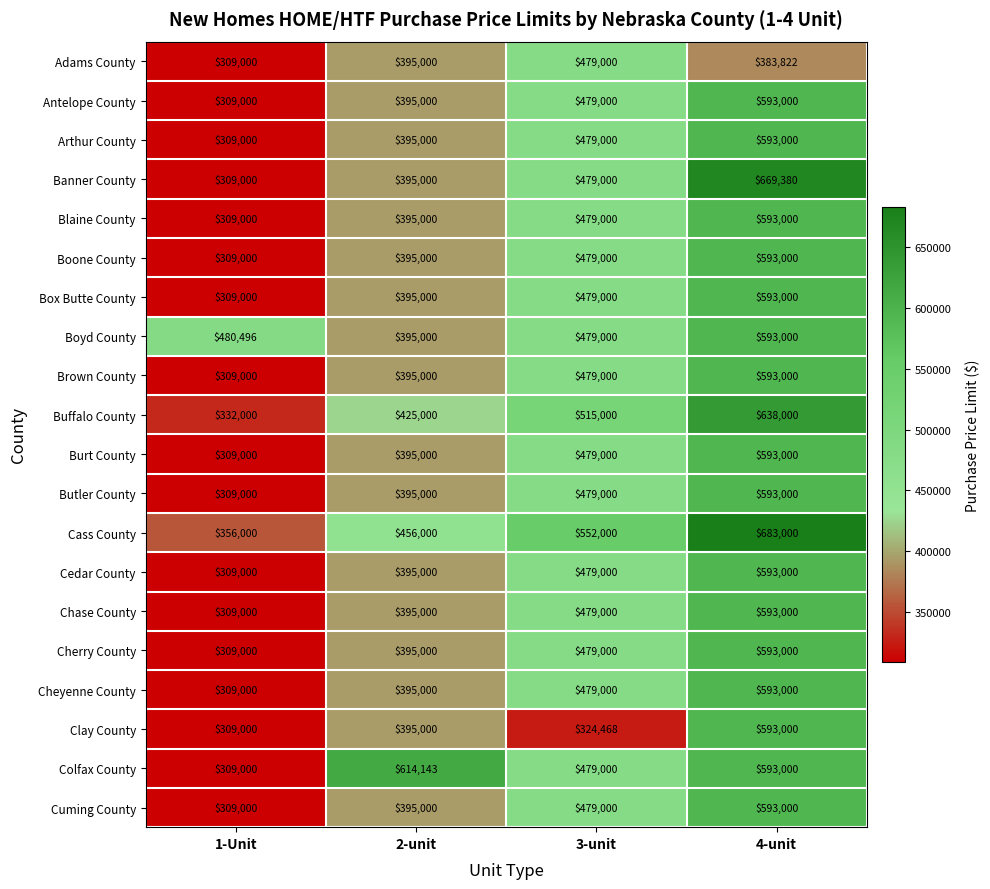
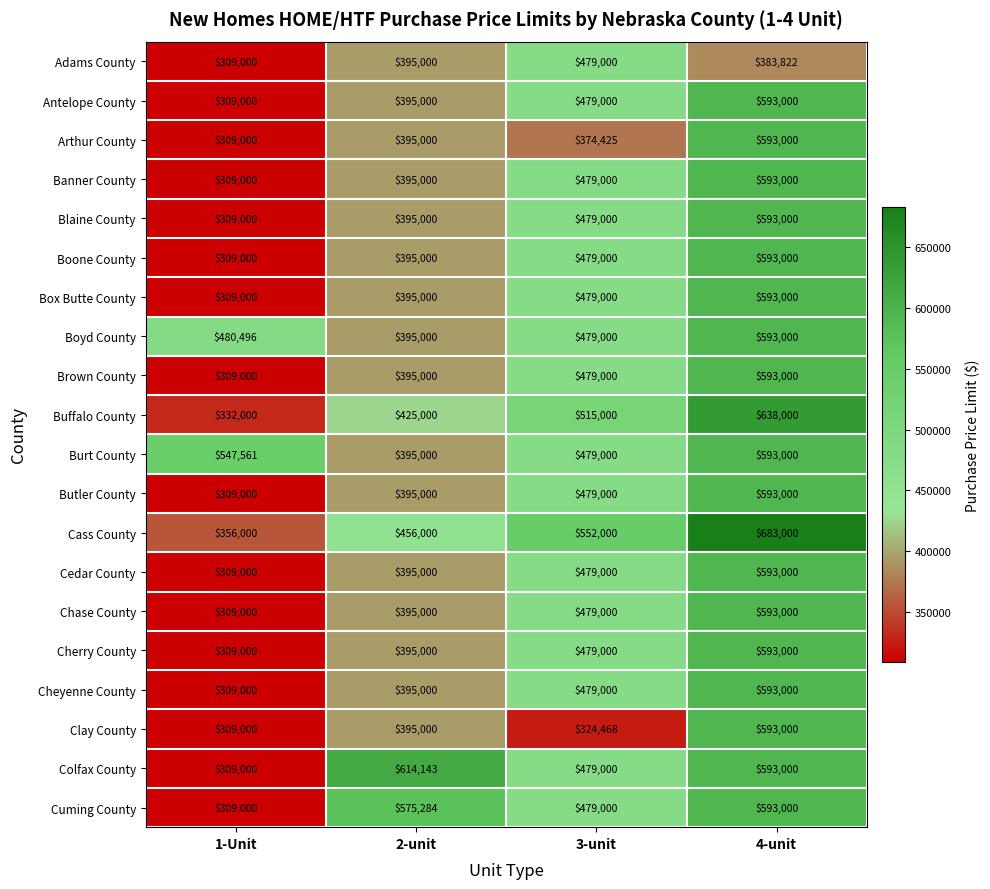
Arthur County, 3-unit: $479,000 -> $374,425
Banner County, 4-unit: $669,380 -> $593,000
Burt County, 1-Unit: $309,000 -> $547,561
Cuming County, 2-unit: $395,000 -> $575,284
